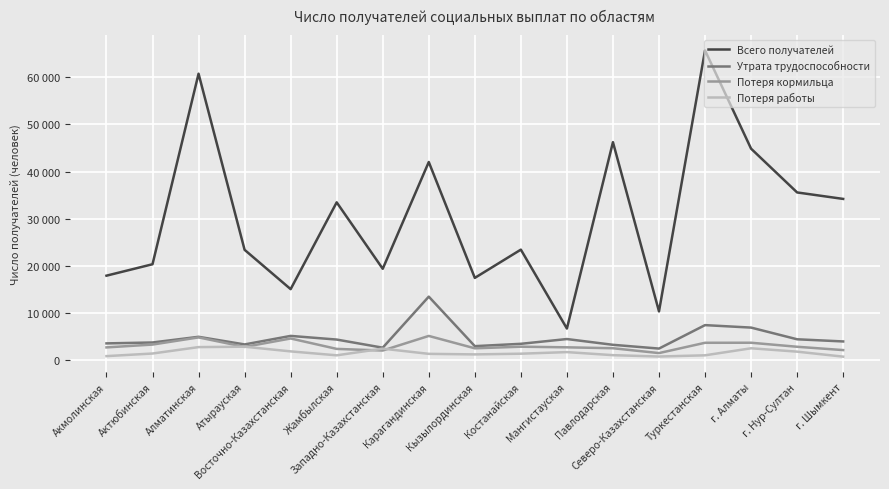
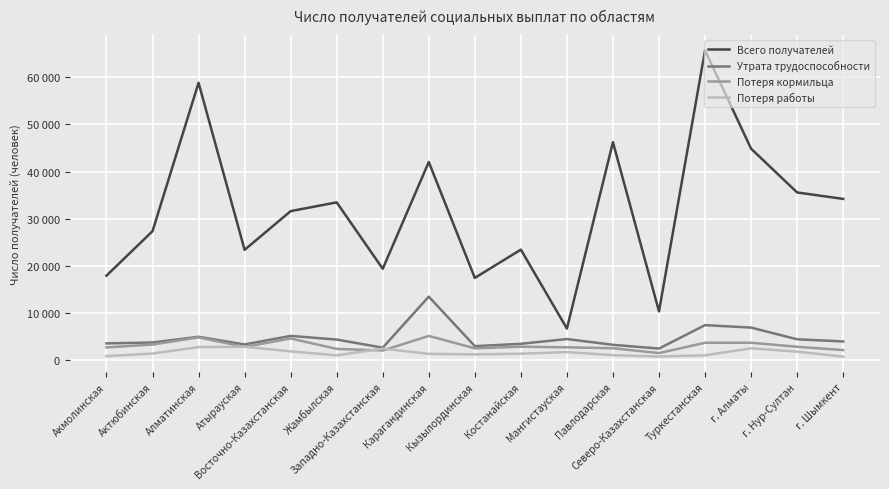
Всего получателей, Актюбинская: 20000 -> 27000
Всего получателей, Алматинская: 61000 -> 59000
Всего получателей, Восточно-Казахстанская: 15000 -> 32000
